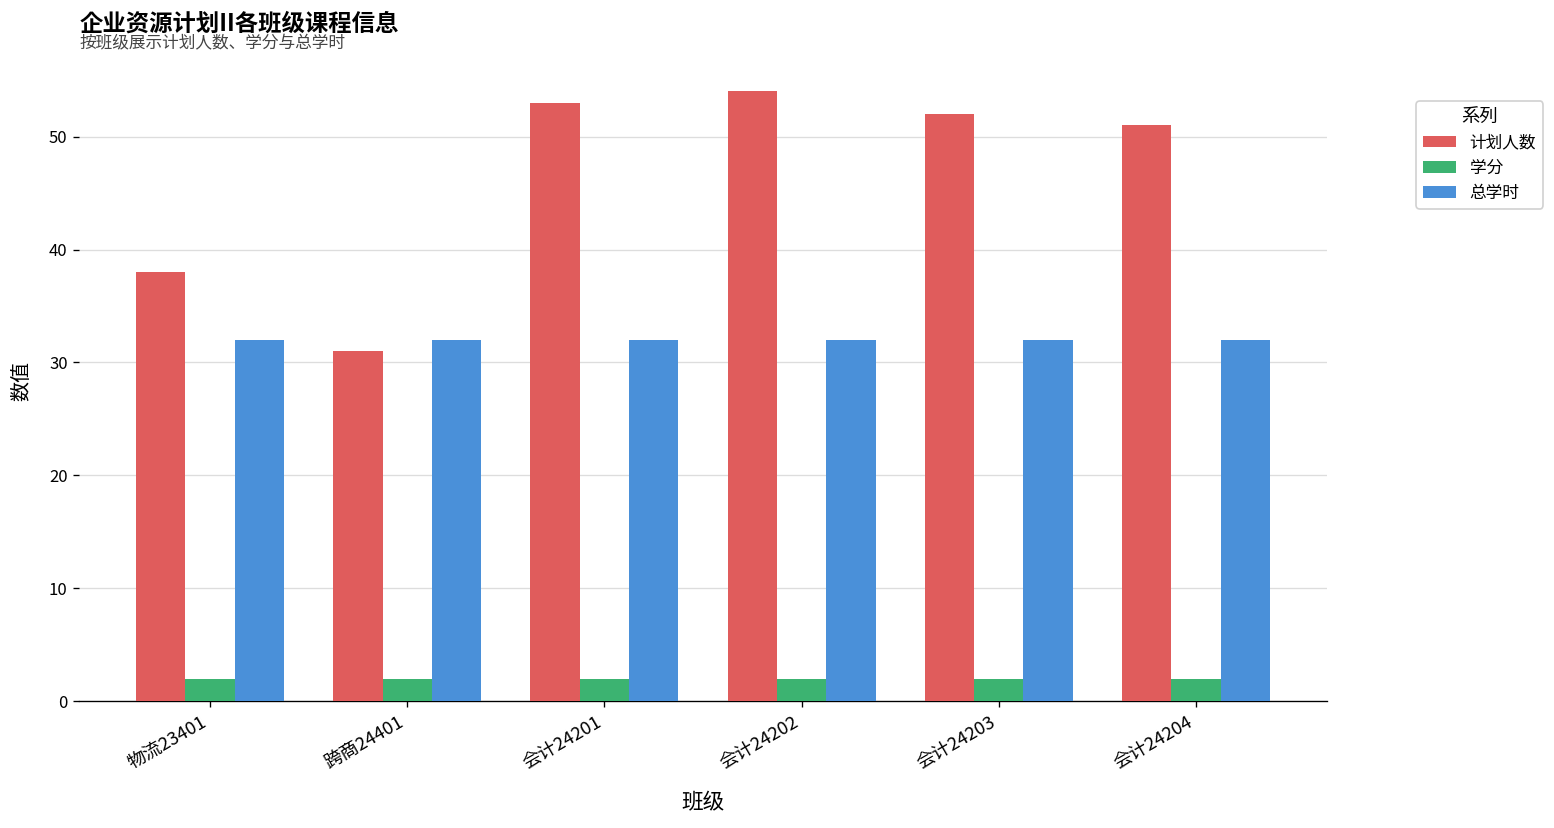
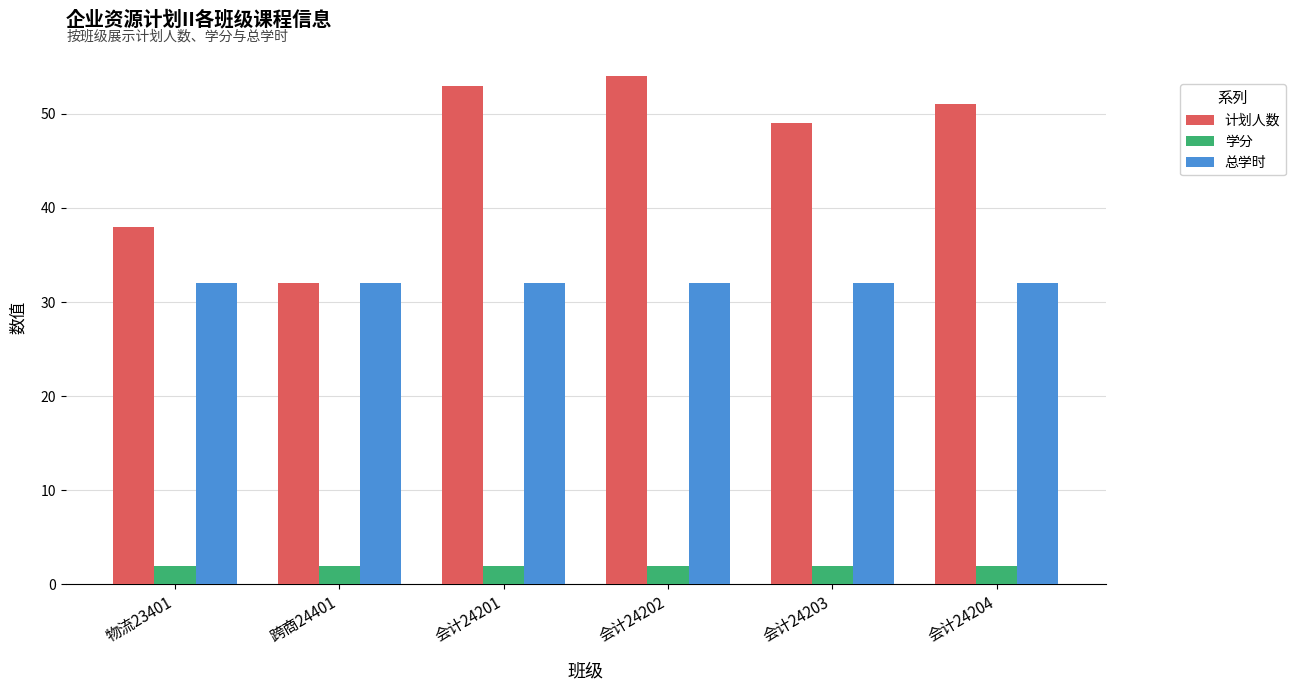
计划人数, 跨商24401: 31 -> 32
计划人数, 会计24203: 52 -> 49
